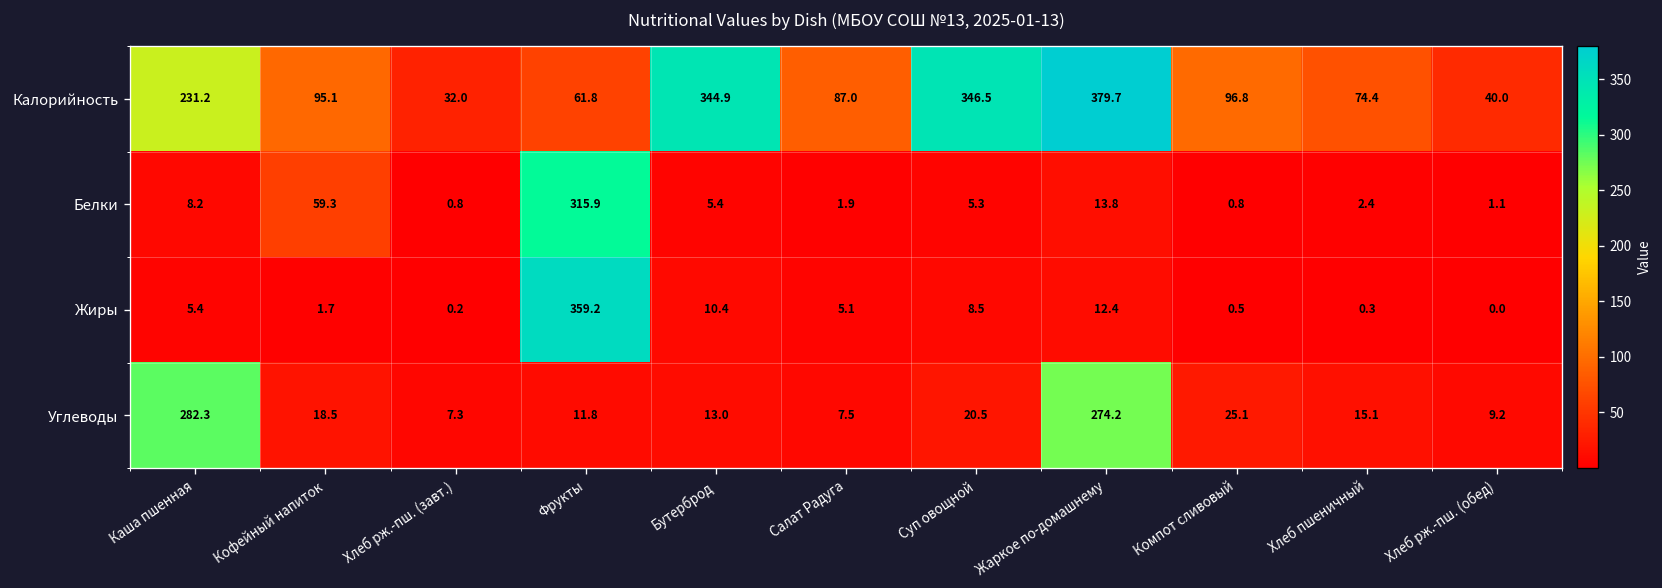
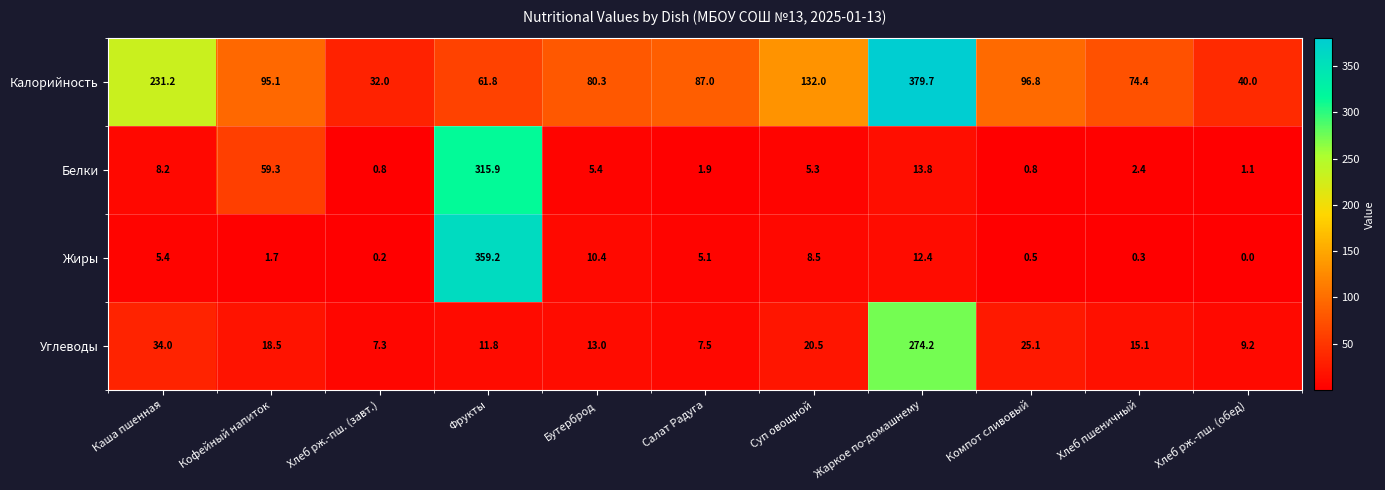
Калорийность, Бутерброд: 344.9 -> 80.3
Калорийность, Суп овощной: 346.5 -> 132.0
Углеводы, Каша пшенная: 282.3 -> 34.0
